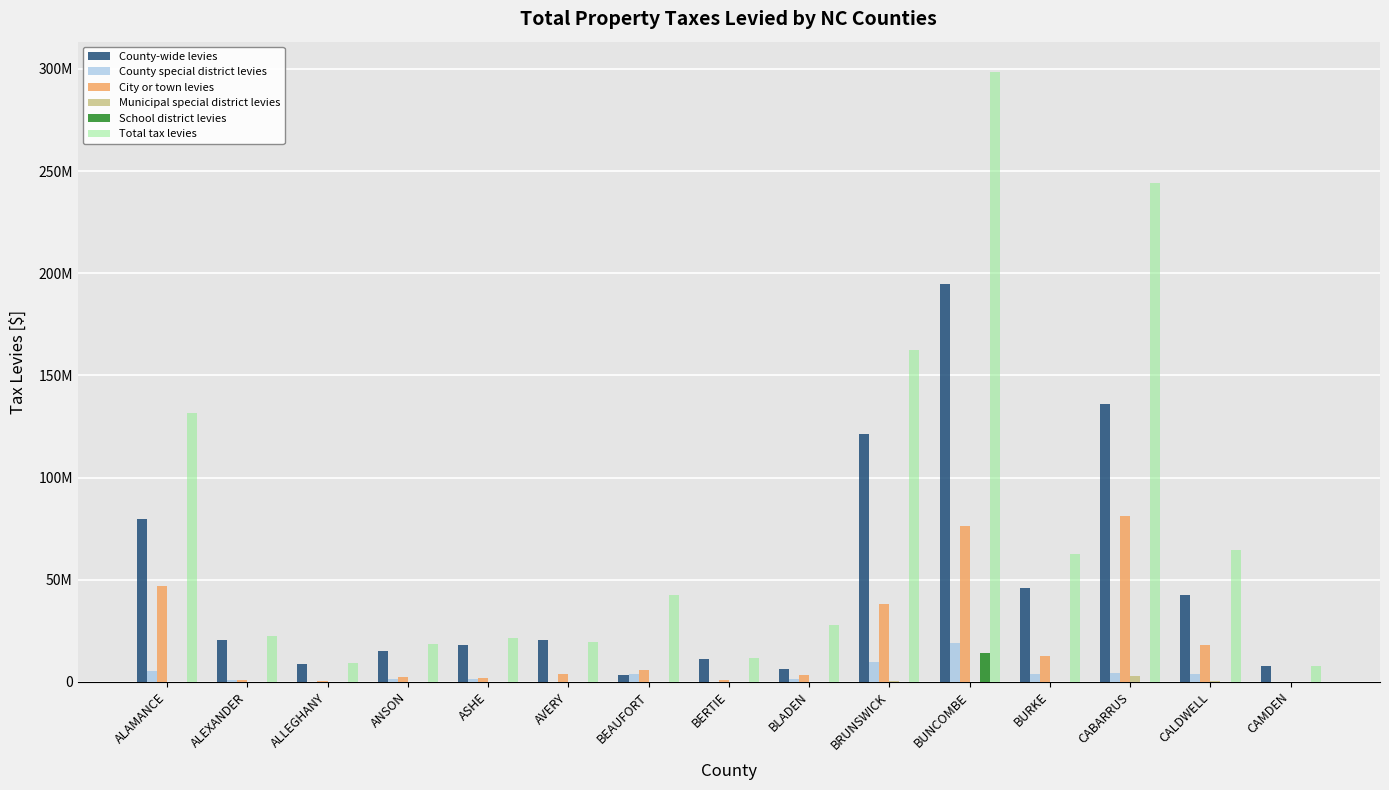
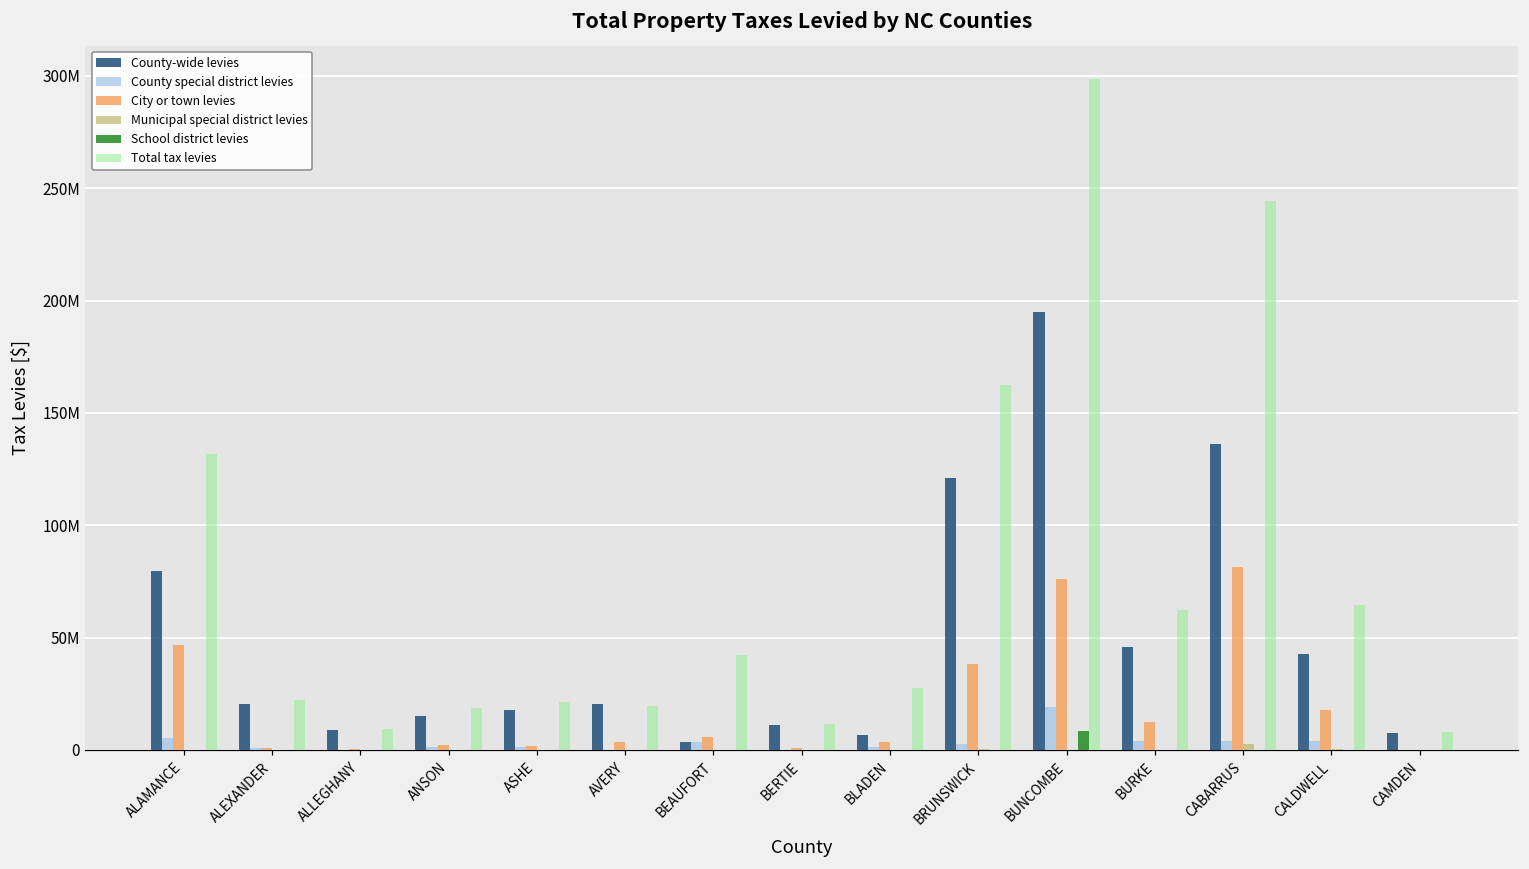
County special district levies, BRUNSWICK: 10000000 -> 3000000
School district levies, BUNCOMBE: 14000000 -> 9000000
